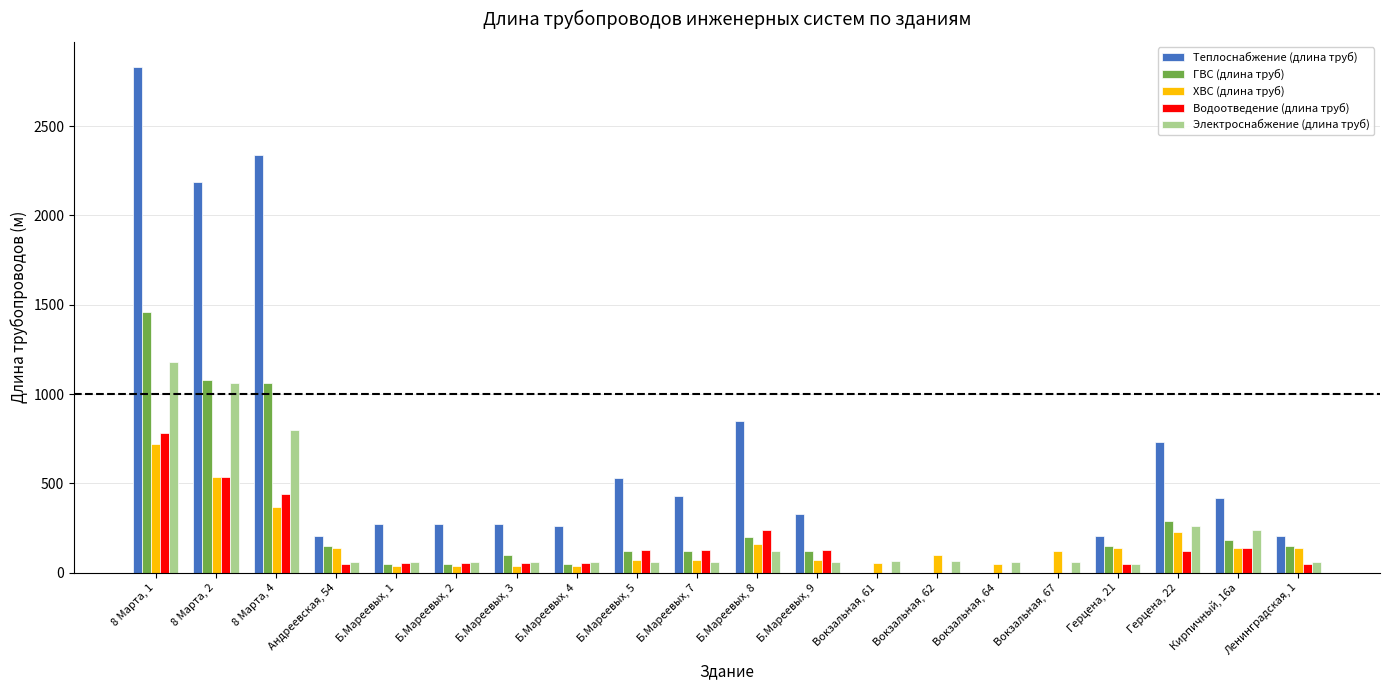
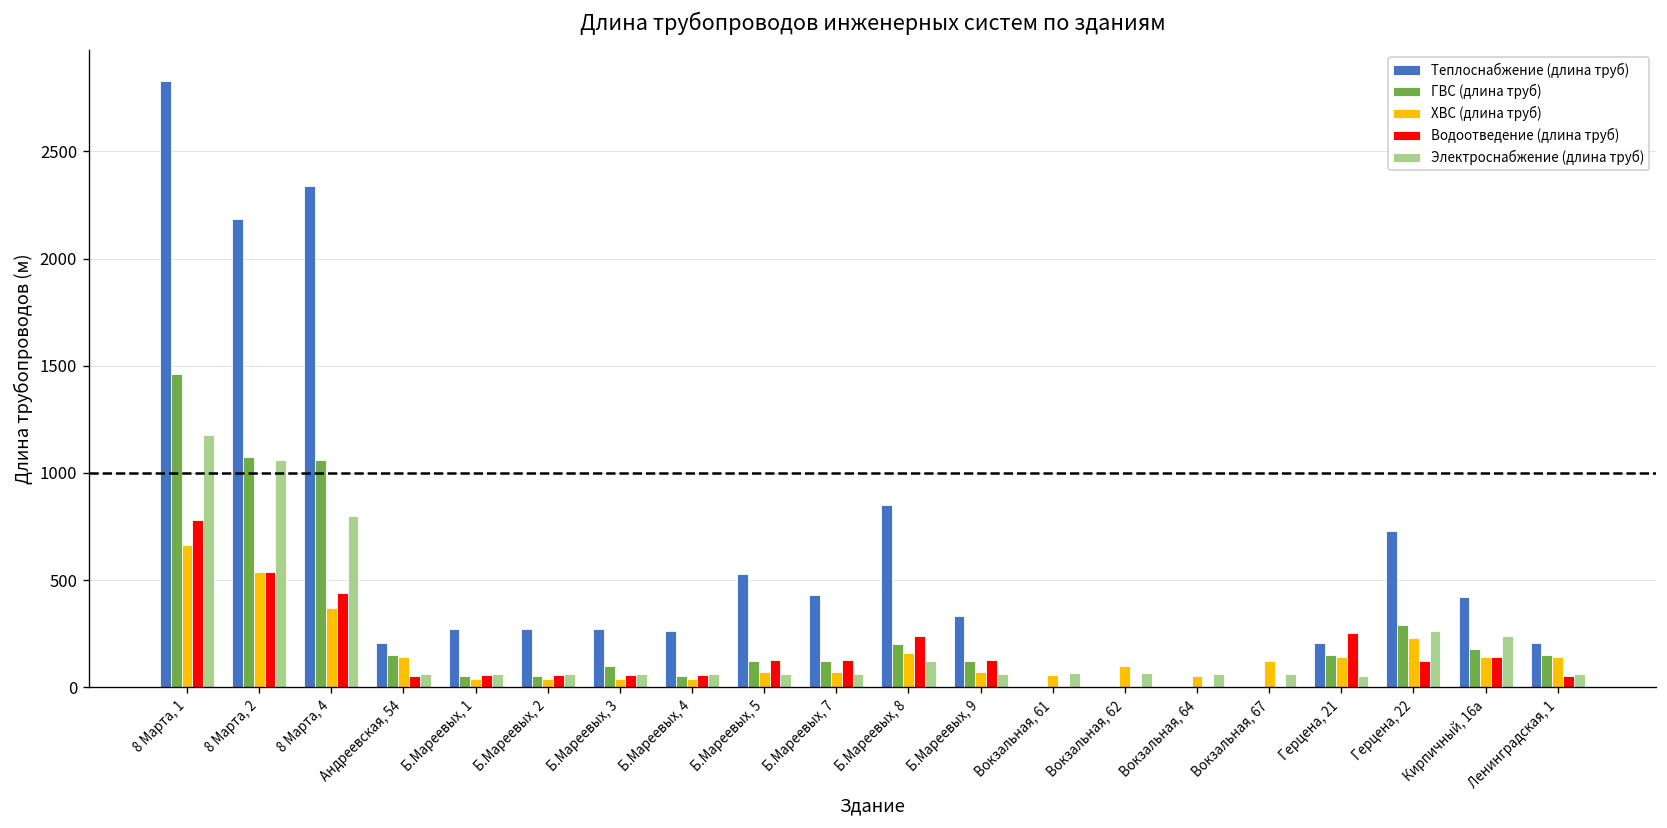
ХВС (длина труб), 8 Марта, 1: 720 -> 670
Водоотведение (длина труб), Герцена, 21: 50 -> 250
